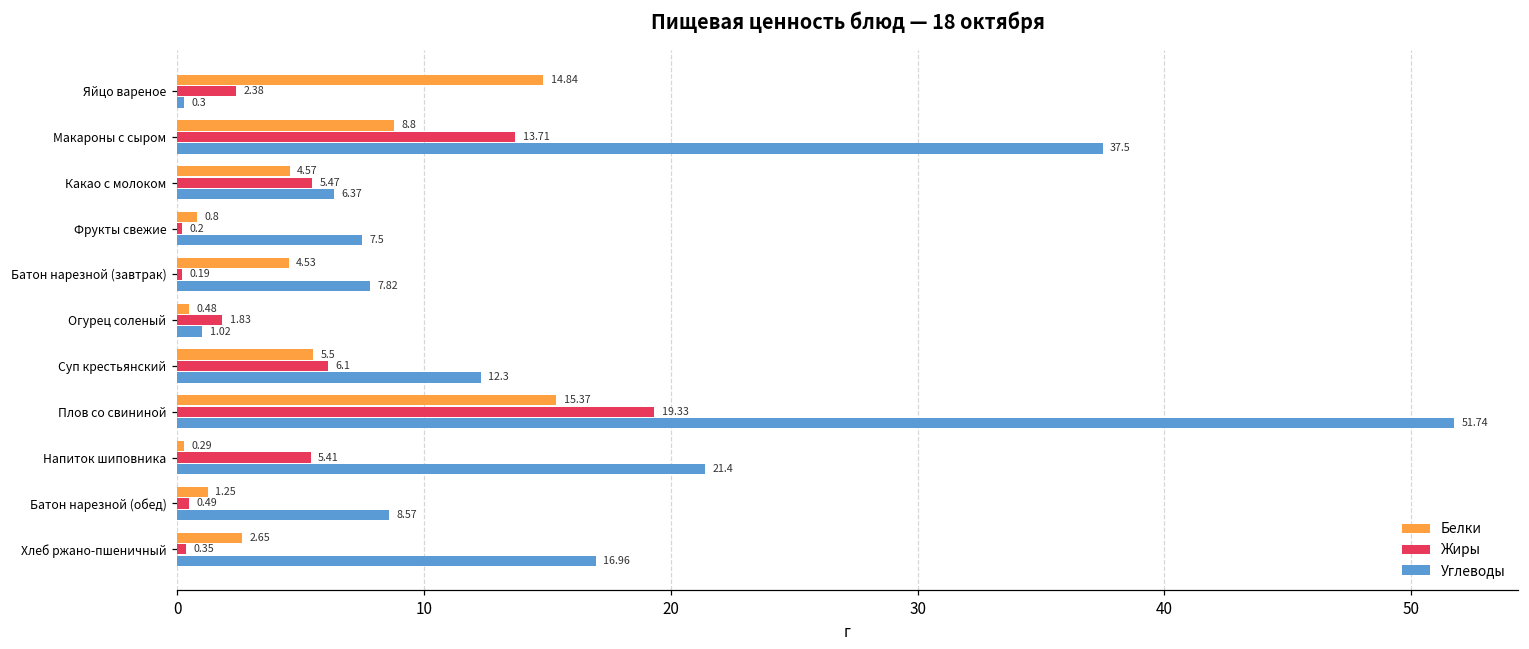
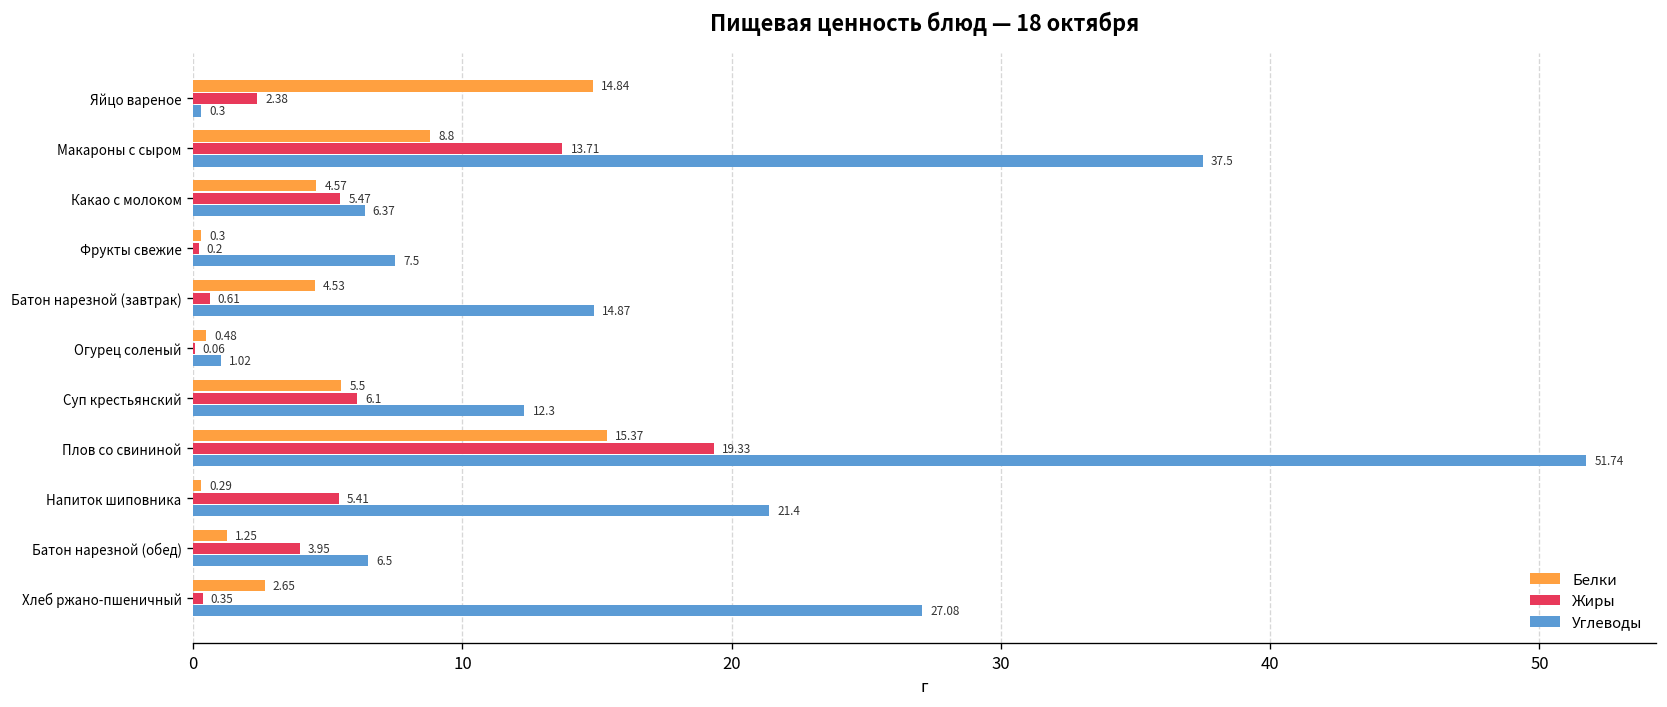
Белки, Фрукты свежие: 0.8 -> 0.3
Жиры, Батон нарезной (завтрак): 0.19 -> 0.61
Углеводы, Батон нарезной (завтрак): 7.82 -> 14.87
Жиры, Огурец соленый: 1.83 -> 0.06
Жиры, Батон нарезной (обед): 0.49 -> 3.95
Углеводы, Батон нарезной (обед): 8.57 -> 6.5
Углеводы, Хлеб ржано-пшеничный: 16.96 -> 27.08
